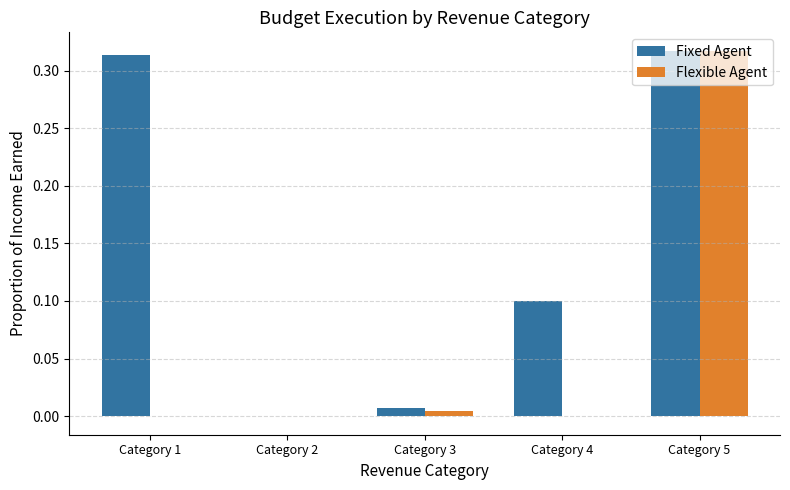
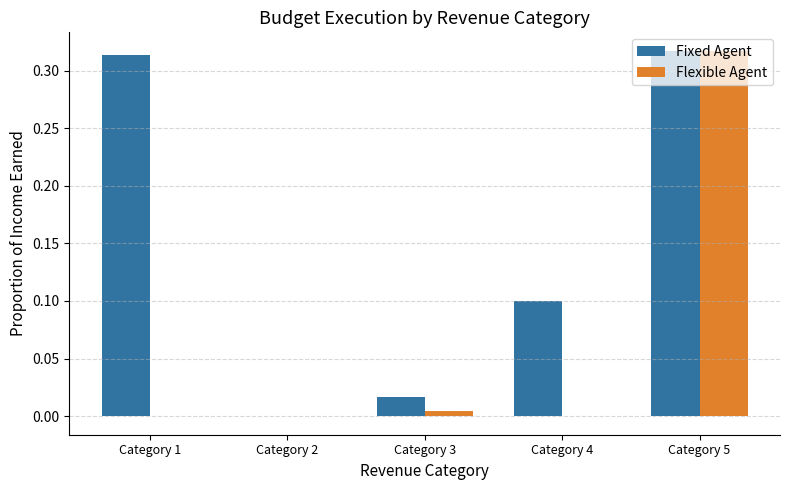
Fixed Agent, Category 3: 0.007 -> 0.016
